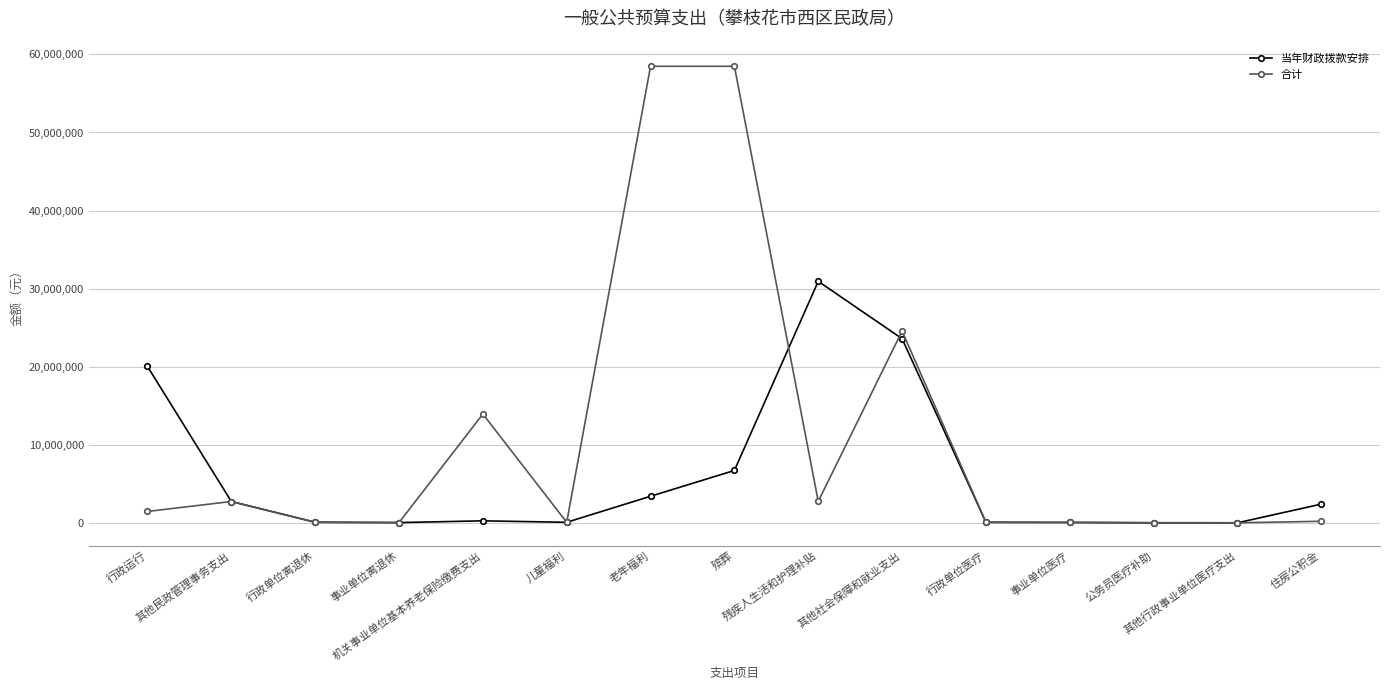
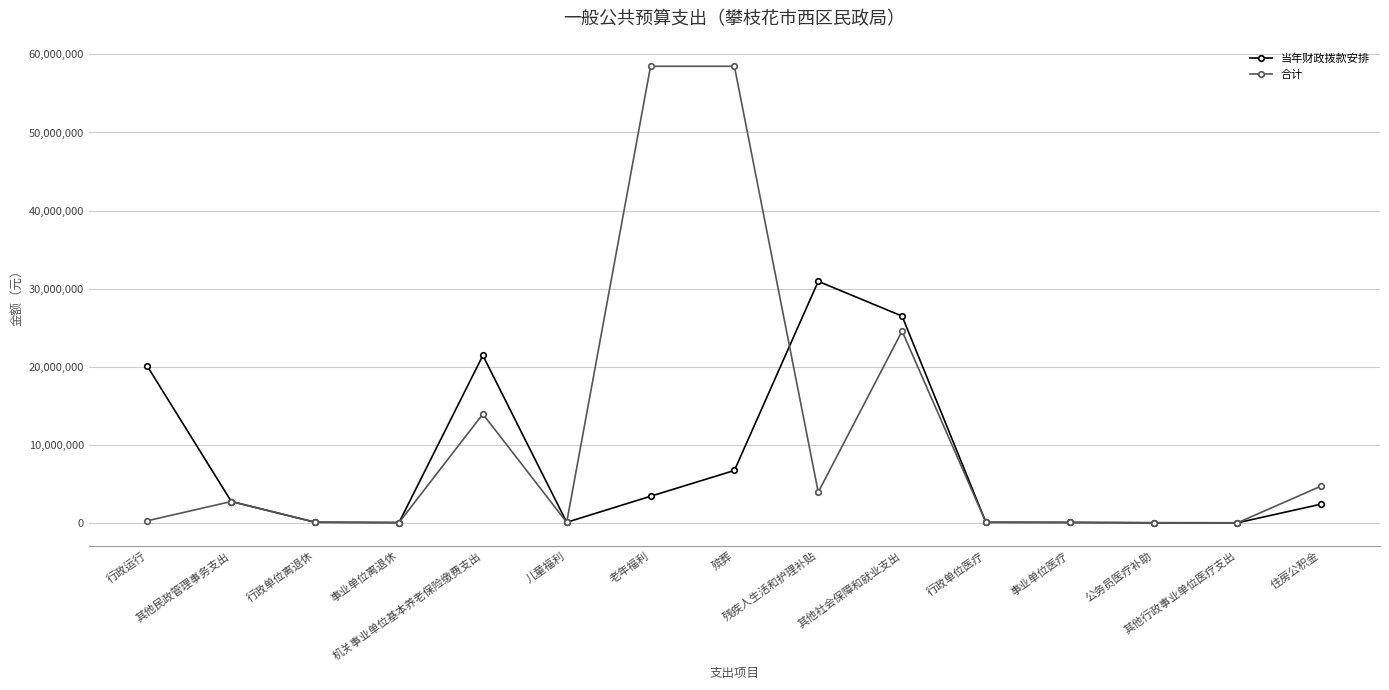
合计, 行政运行: 1,000,000 -> 0
当年财政拨款安排, 机关事业单位基本养老保险缴费支出: 0 -> 21,000,000
合计, 残疾人生活和护理补贴: 3,000,000 -> 4,000,000
当年财政拨款安排, 其他社会保障和就业支出: 24,000,000 -> 26,000,000
合计, 住房公积金: 0 -> 5,000,000
